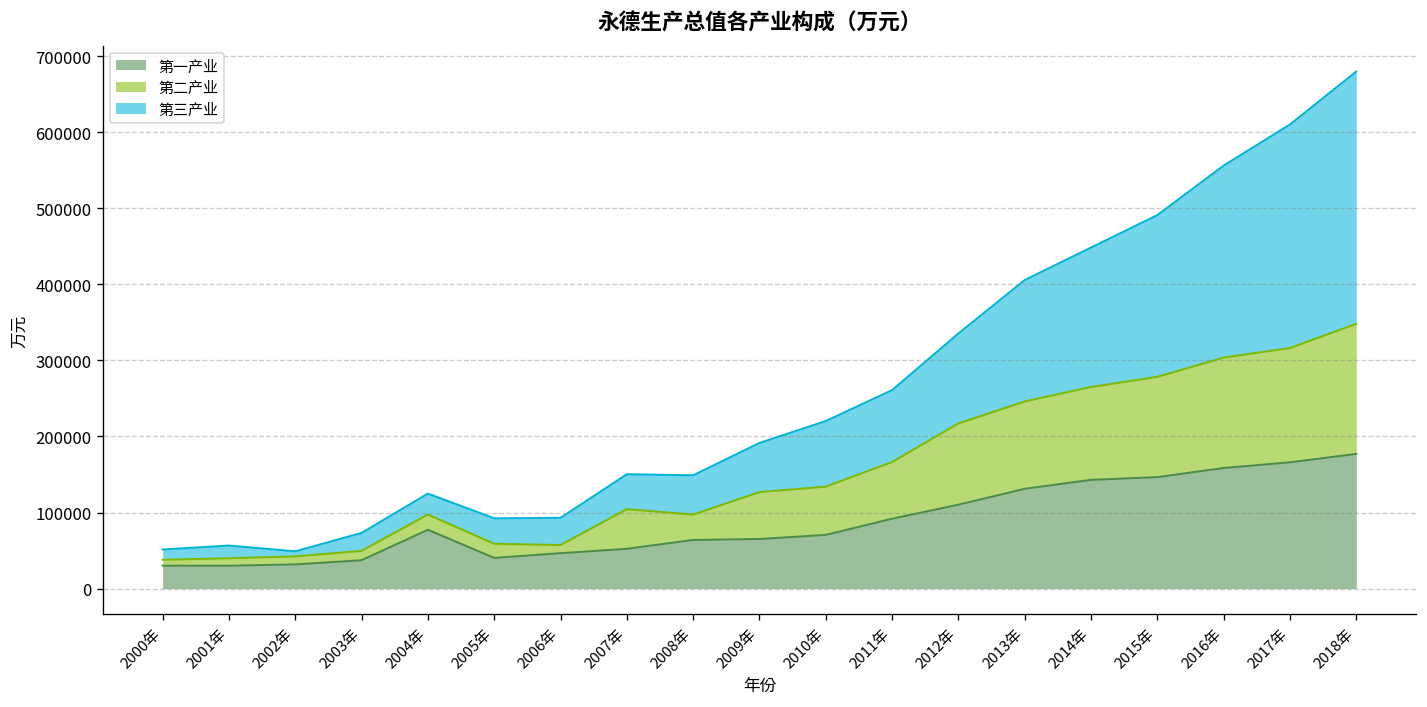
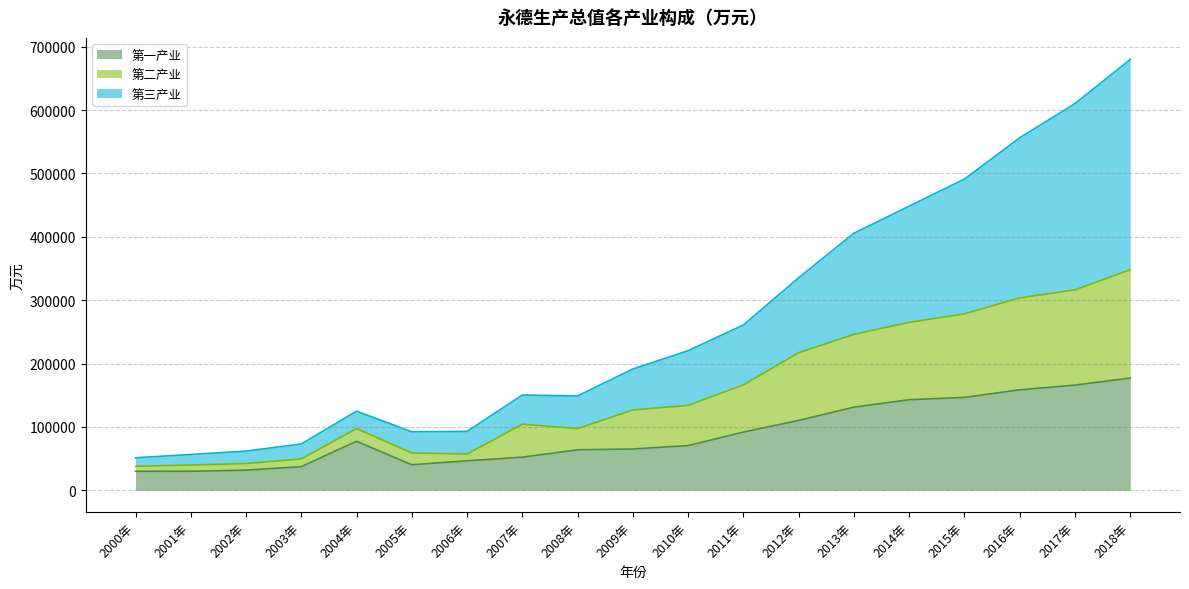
第三产业, 2002年: 10000 -> 20000
